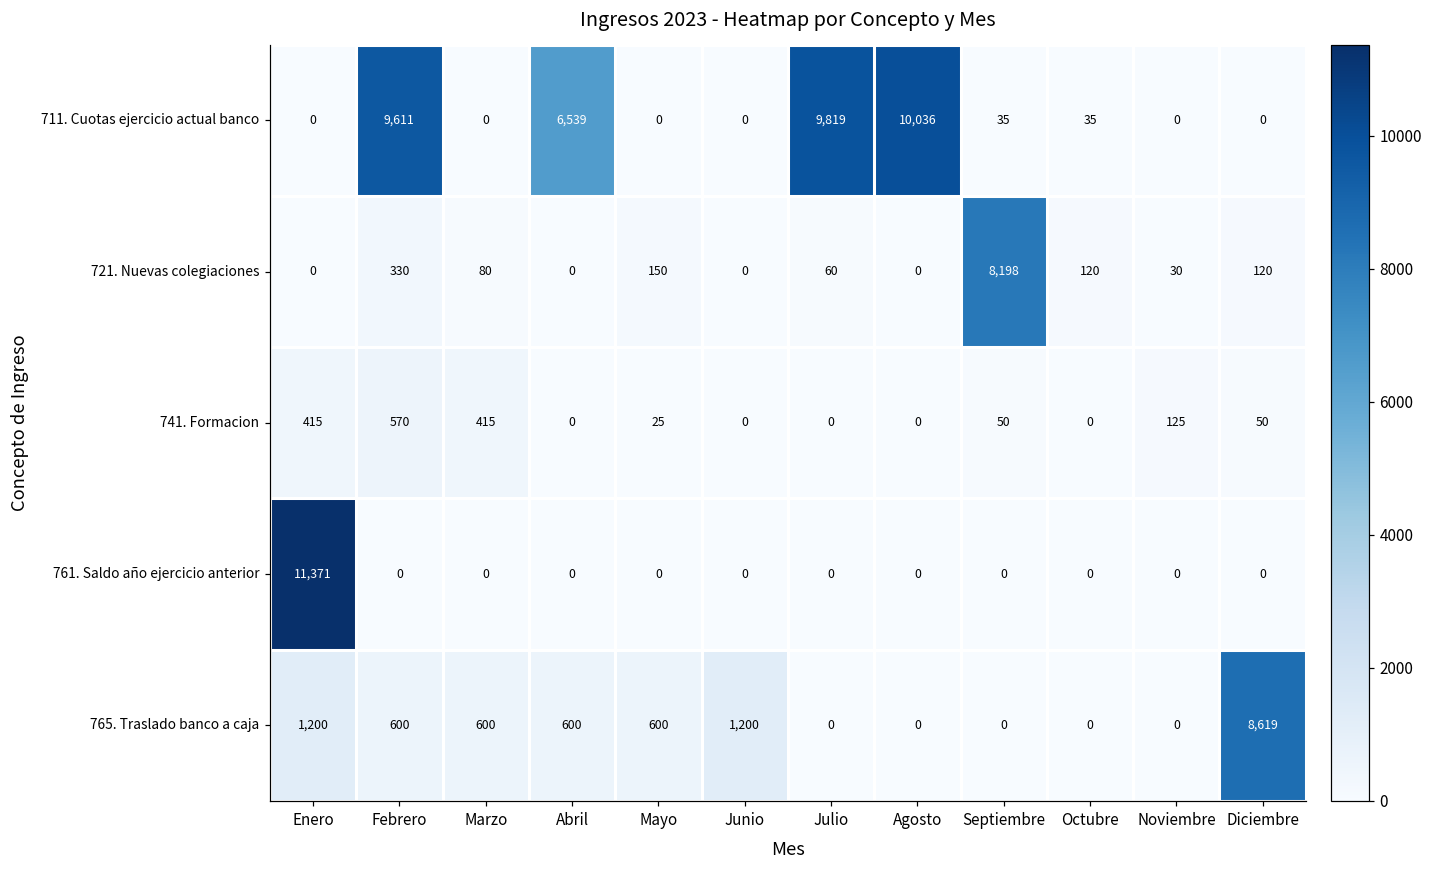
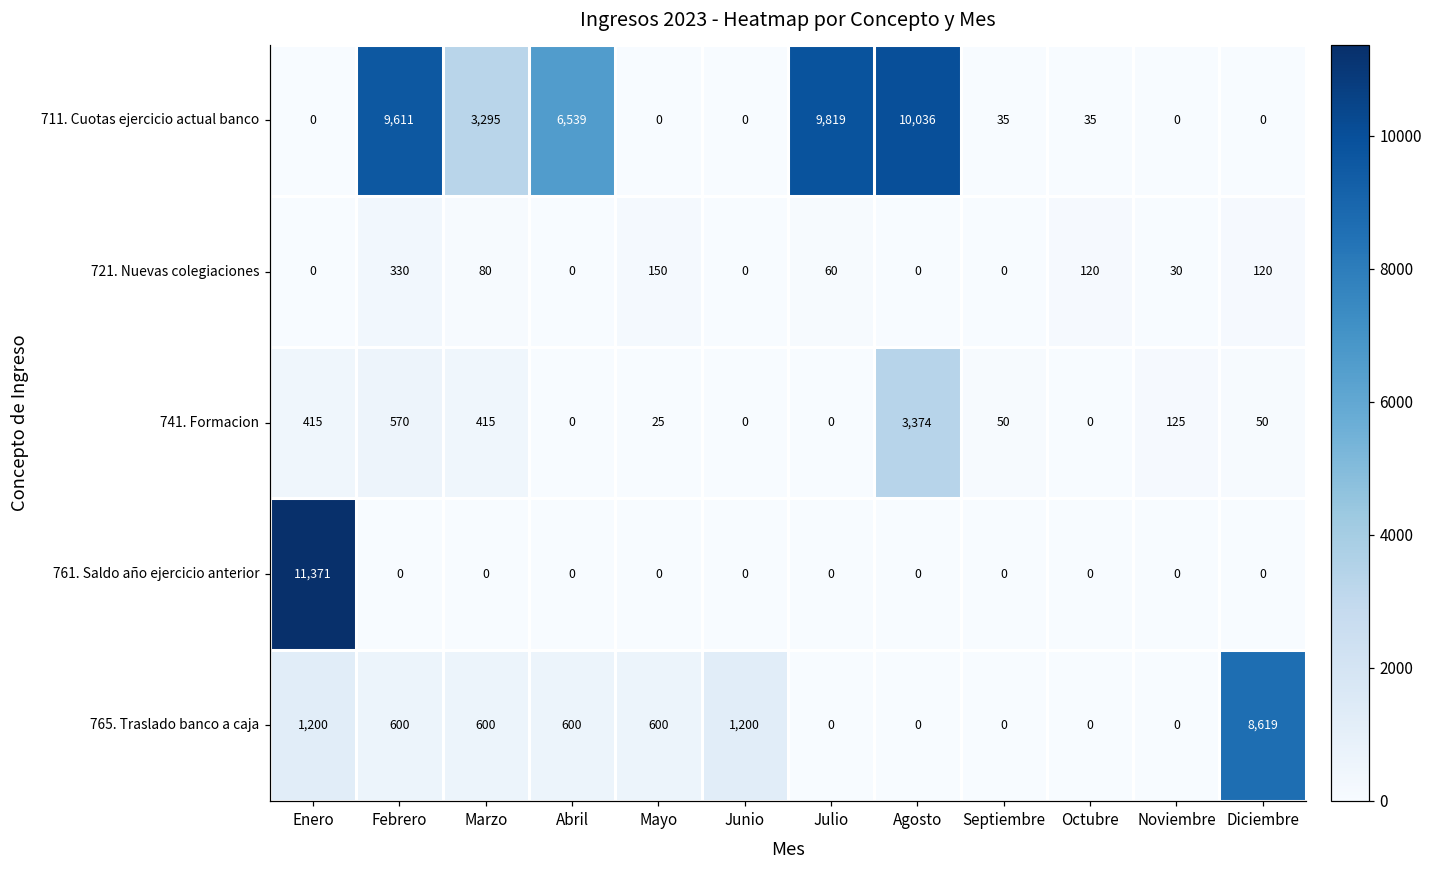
711. Cuotas ejercicio actual banco, Marzo: 0 -> 3,295
721. Nuevas colegiaciones, Septiembre: 8,198 -> 0
741. Formacion, Agosto: 0 -> 3,374
